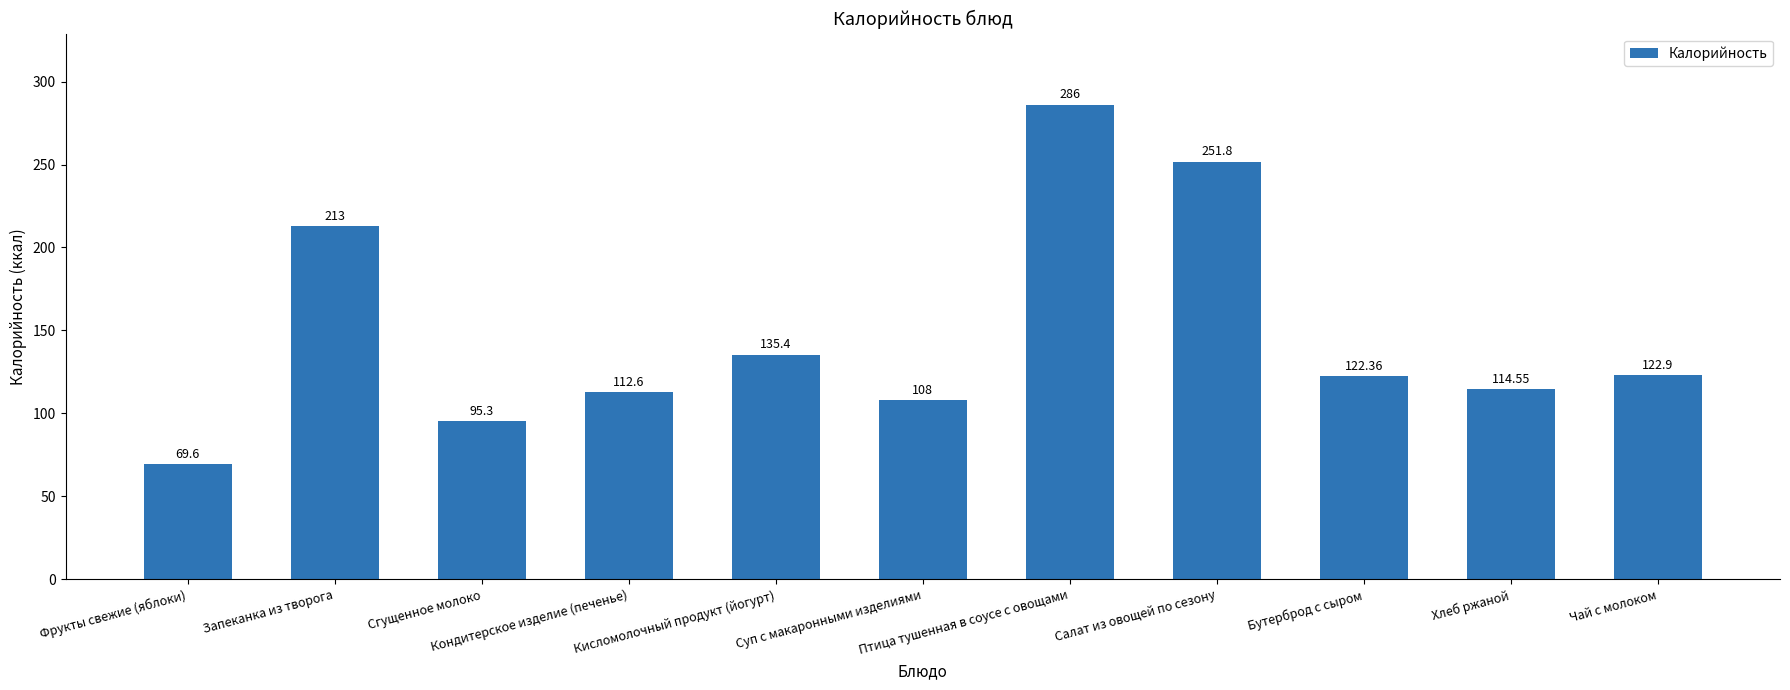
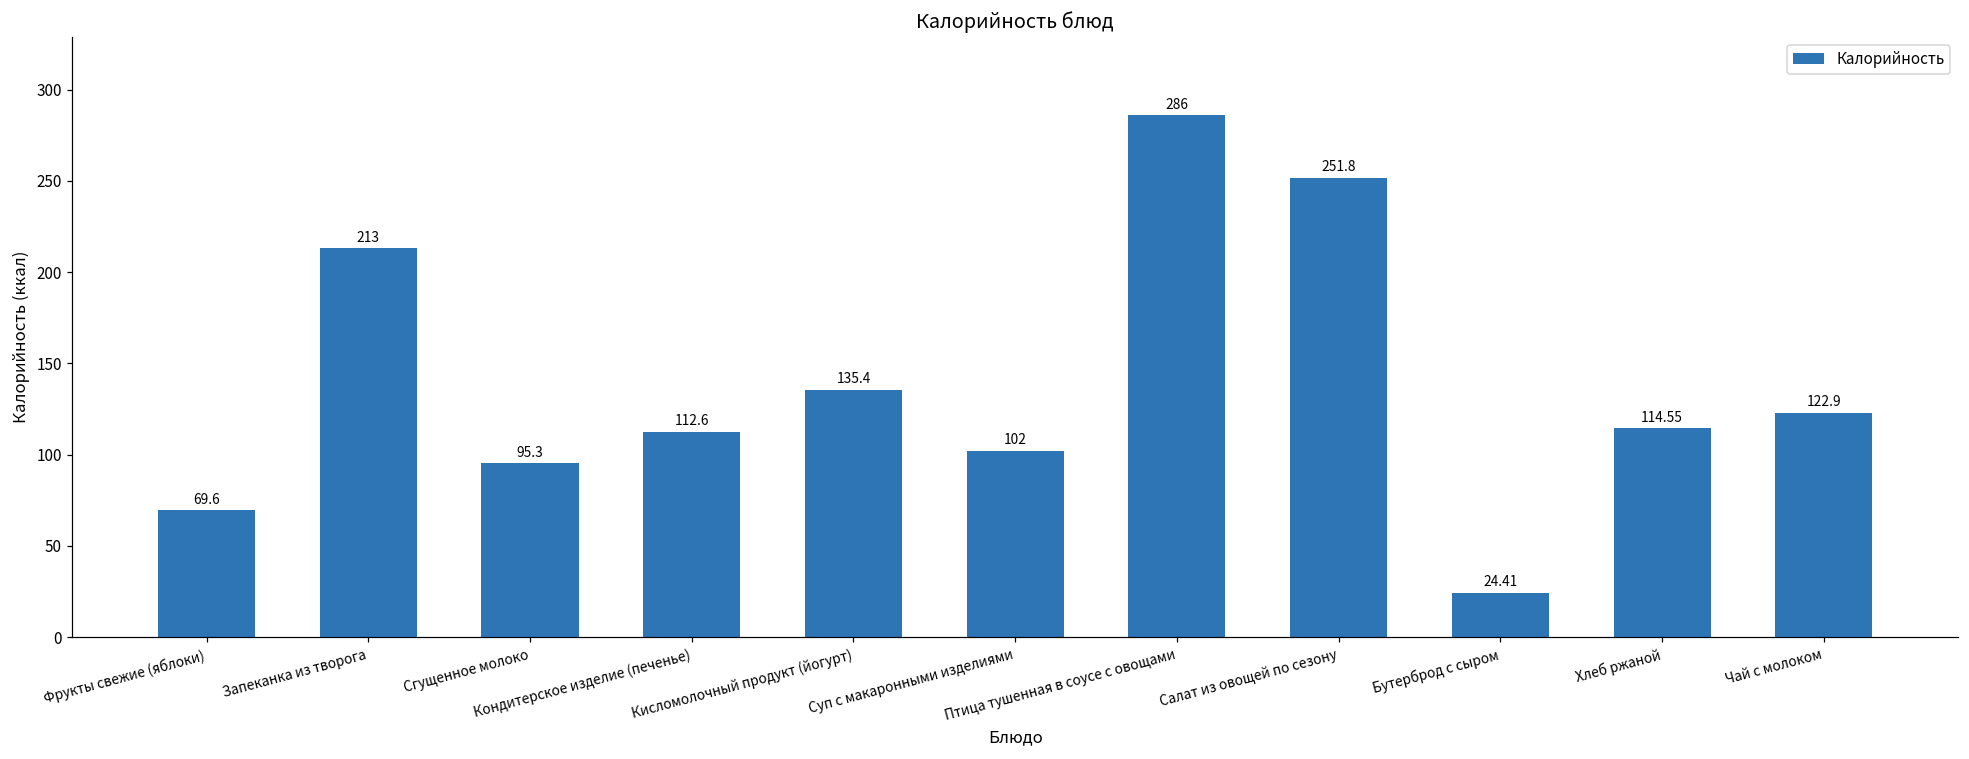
Суп с макаронными изделиями: 108 -> 102
Бутерброд с сыром: 122.36 -> 24.41
